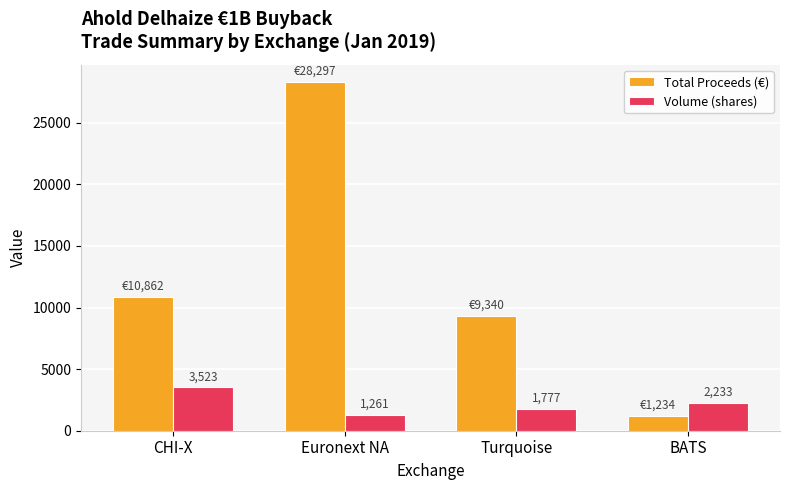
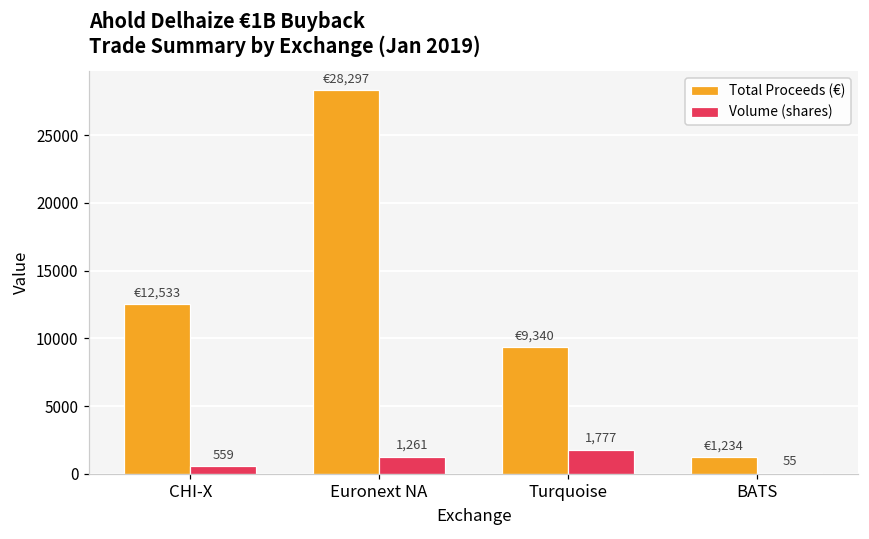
Total Proceeds (€), CHI-X: €10,862 -> €12,533
Volume (shares), CHI-X: 3,523 -> 559
Volume (shares), BATS: 2,233 -> 55
